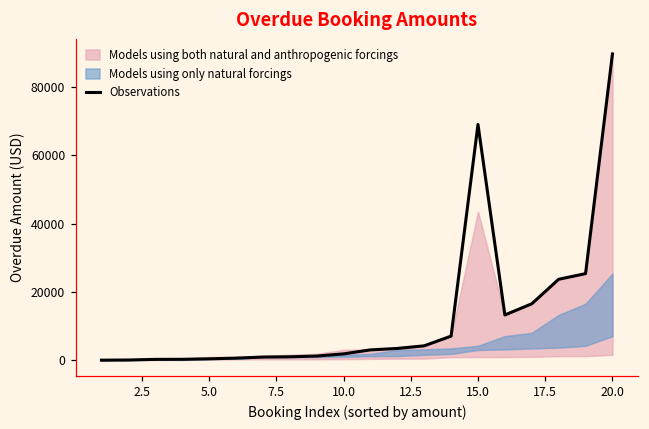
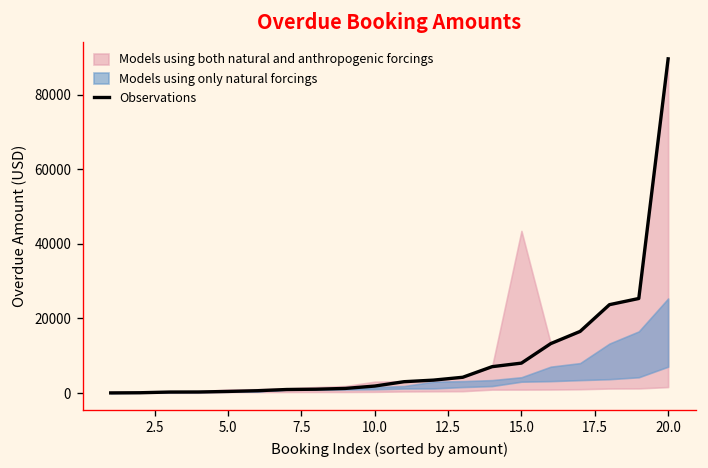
Observations, 15.0: 69000 -> 8000
